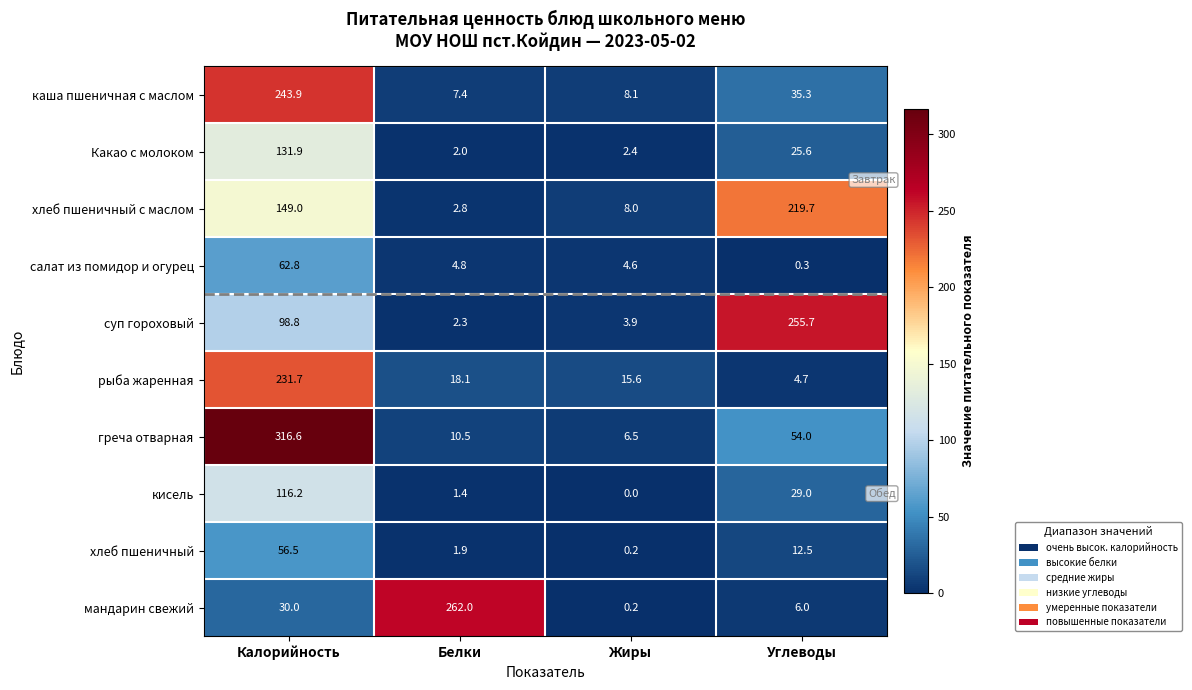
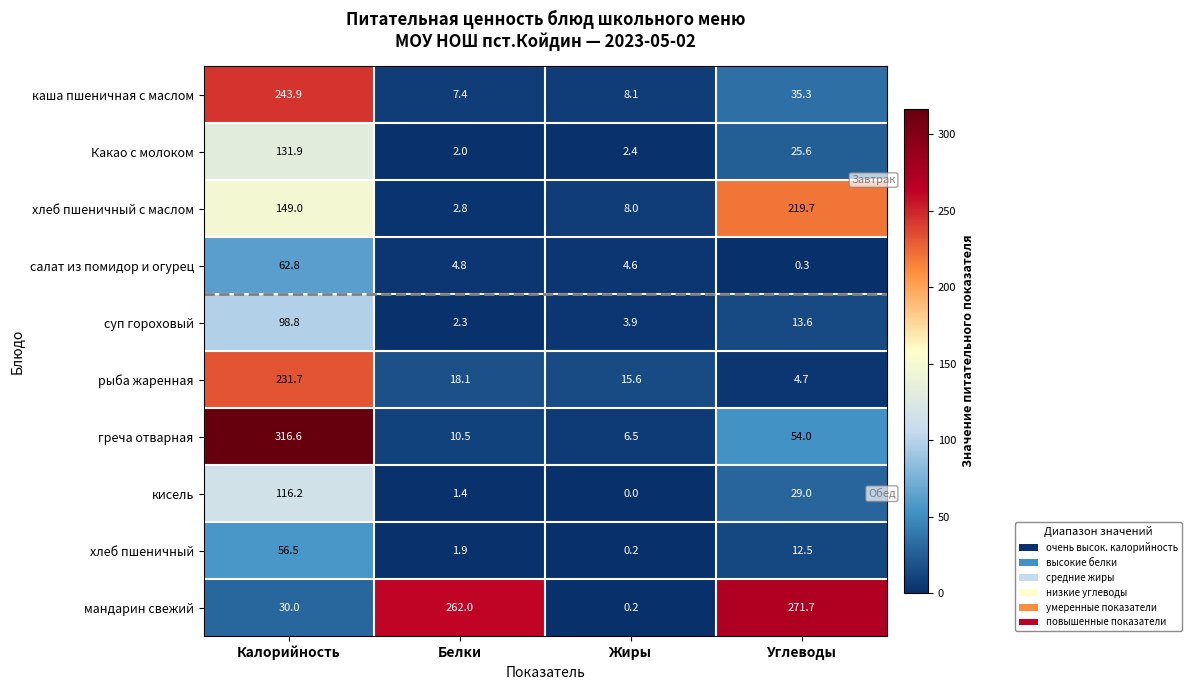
суп гороховый, Углеводы: 255.7 -> 13.6
мандарин свежий, Углеводы: 6.0 -> 271.7
